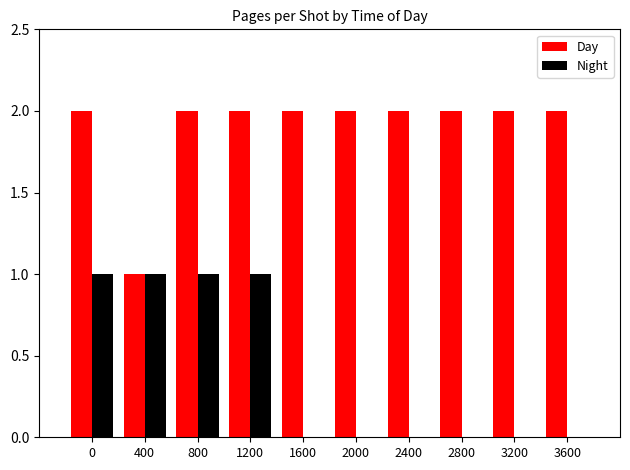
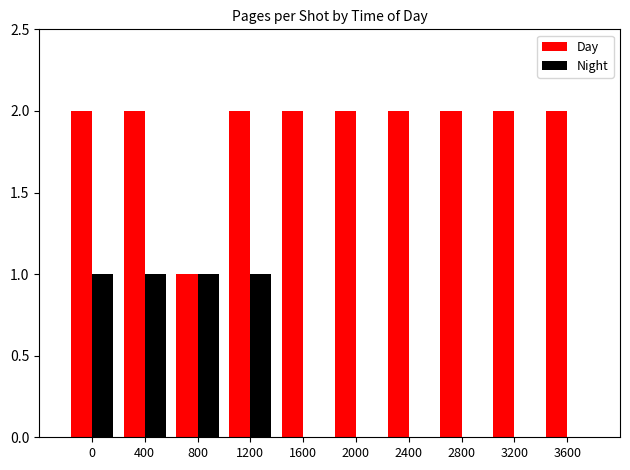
Day, 400: 1 -> 2
Day, 800: 2 -> 1
